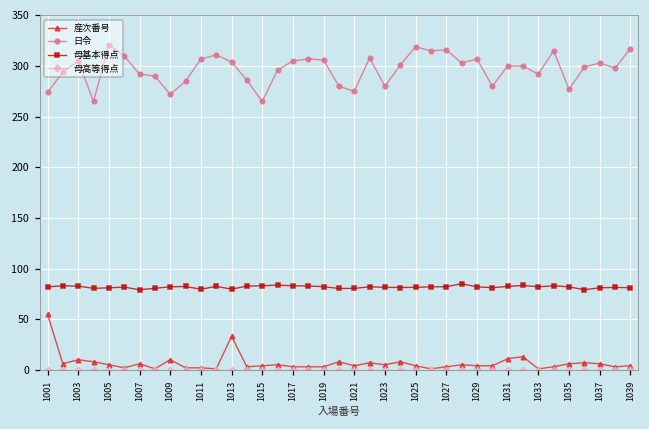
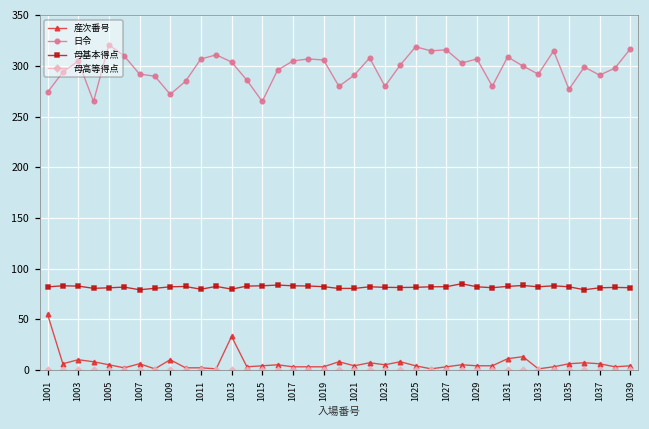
日令, 1021: 280 -> 290
日令, 1031: 300 -> 310
日令, 1037: 300 -> 290
